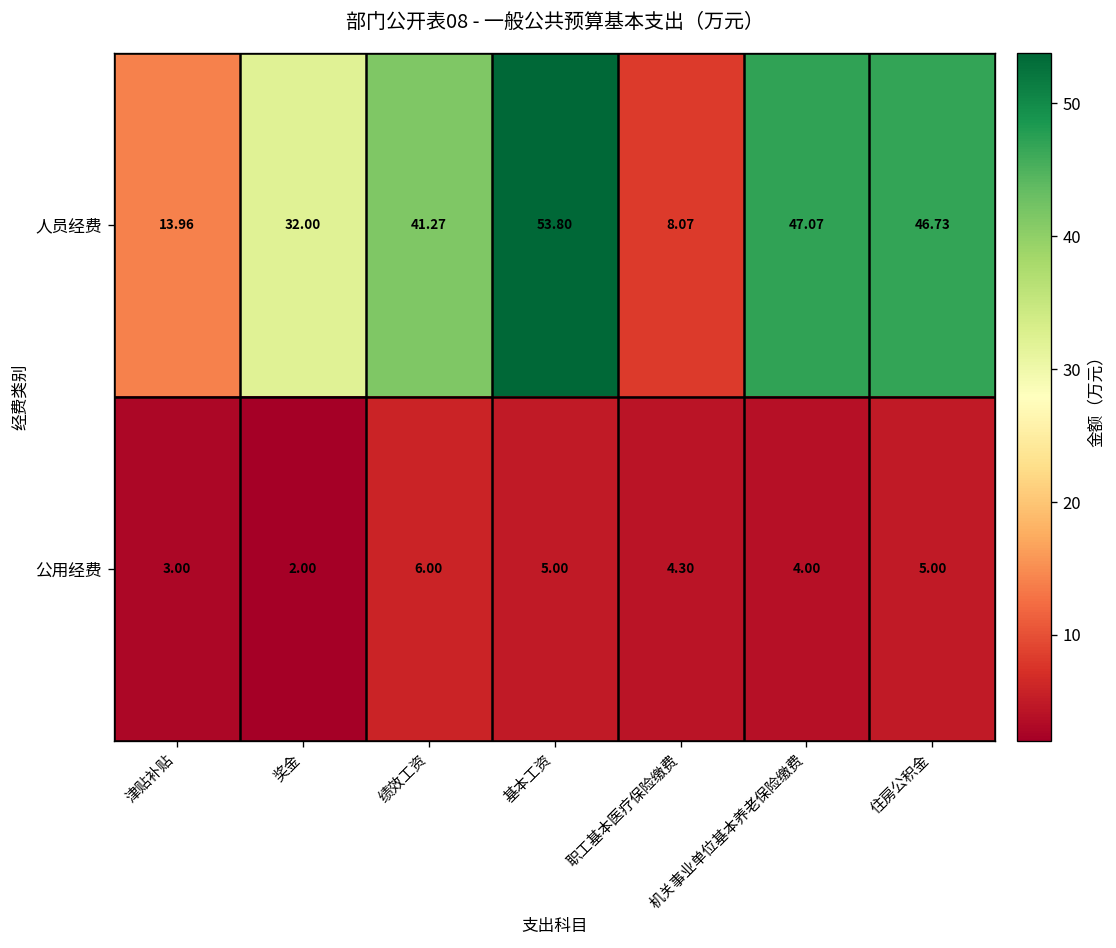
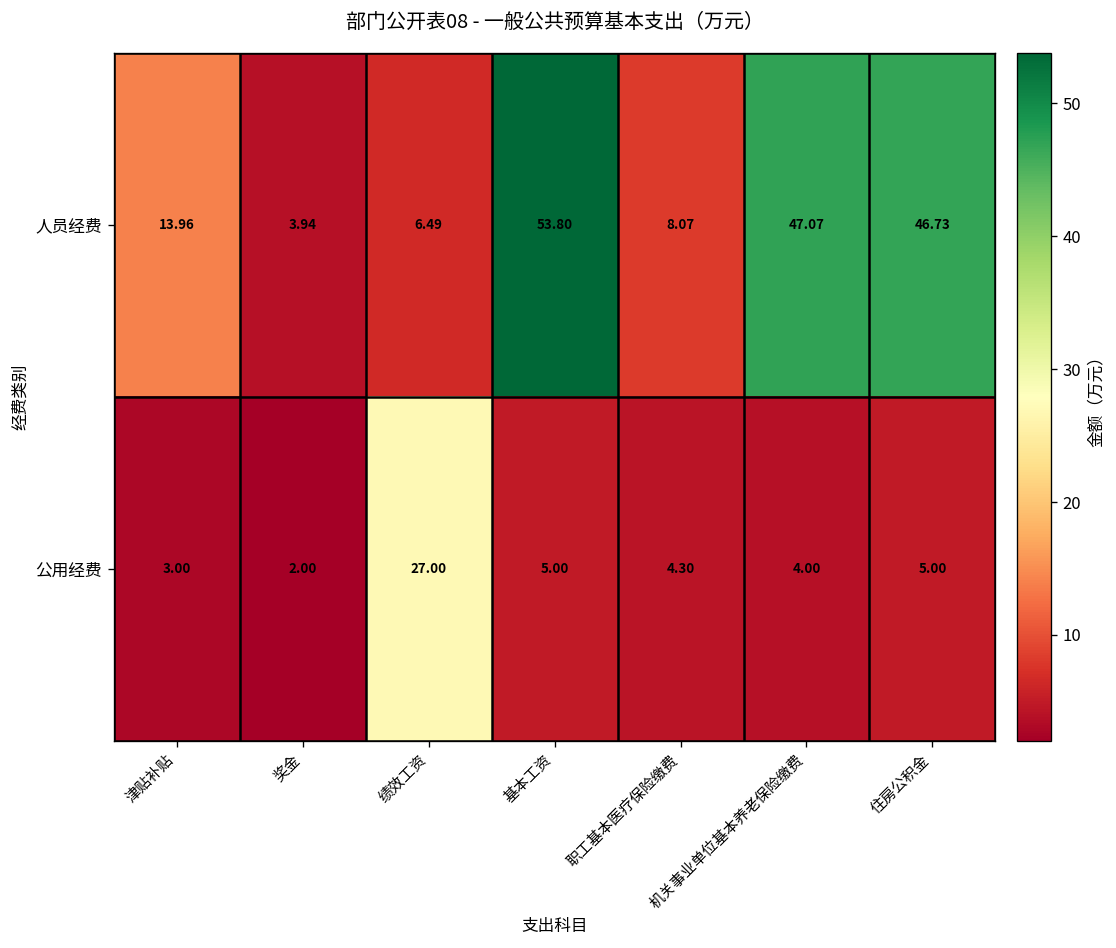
人员经费, 奖金: 32.00 -> 3.94
人员经费, 绩效工资: 41.27 -> 6.49
公用经费, 绩效工资: 6.00 -> 27.00
